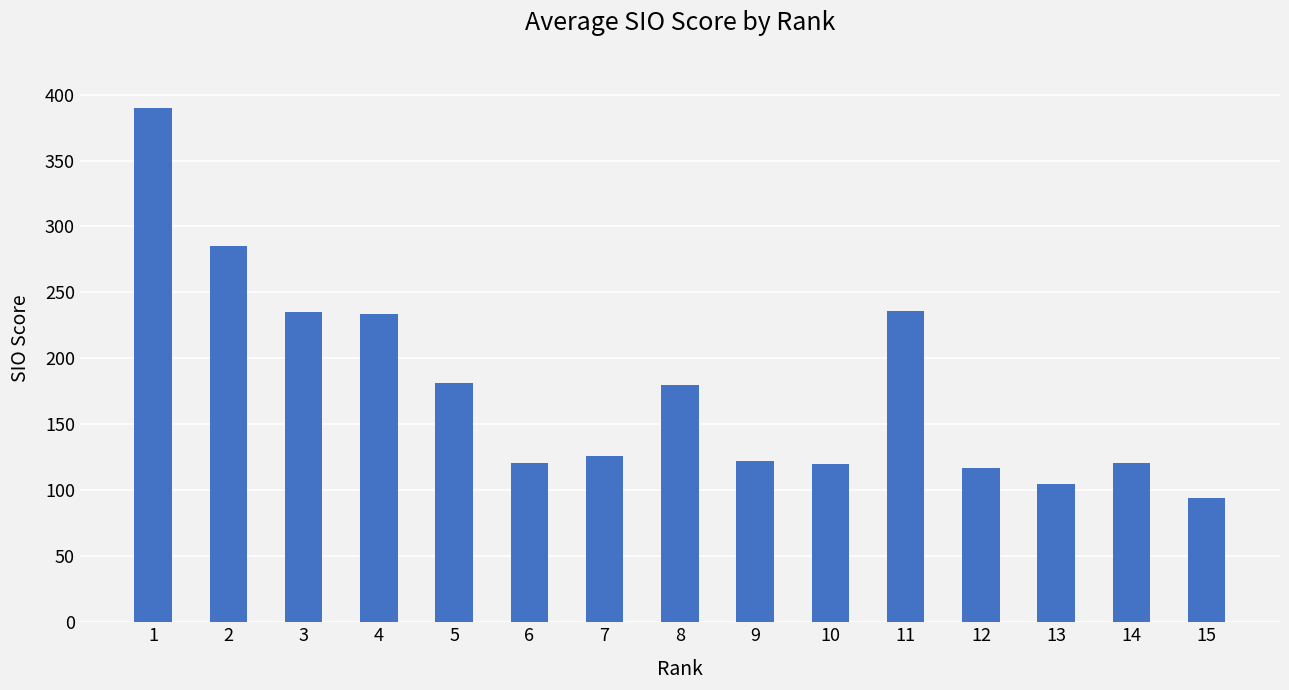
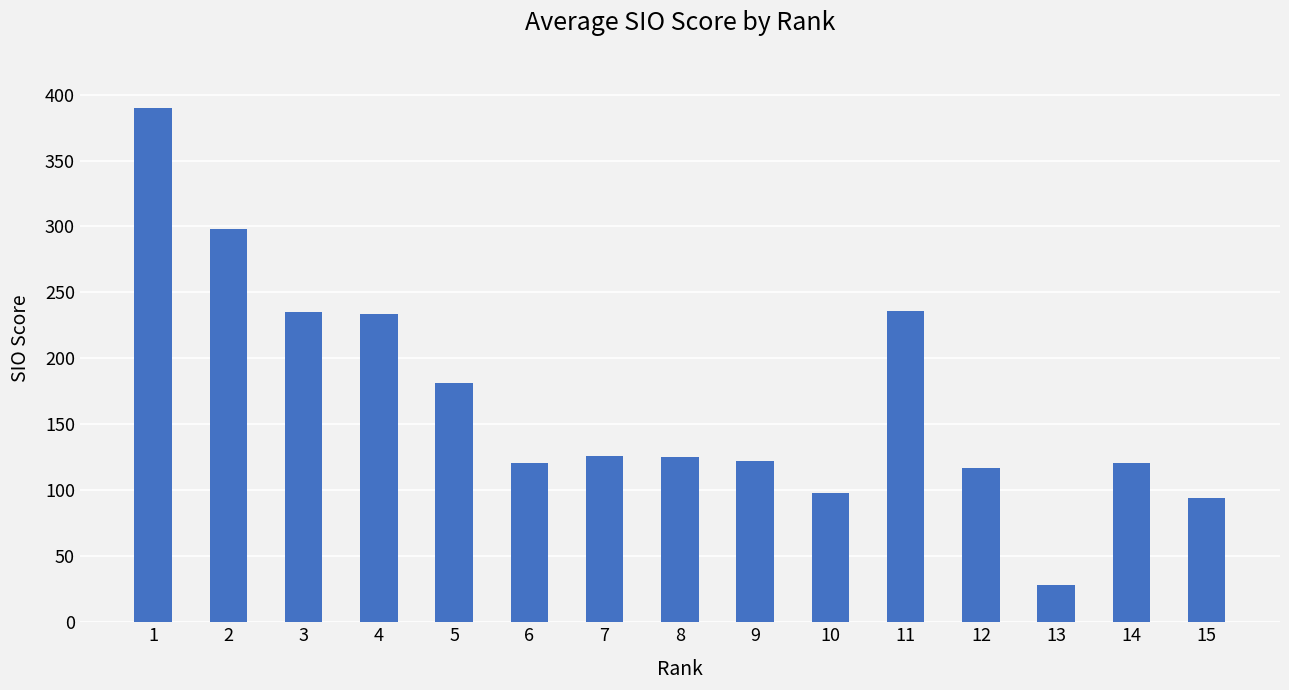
2: 285 -> 298
8: 180 -> 125
10: 120 -> 98
13: 105 -> 28
